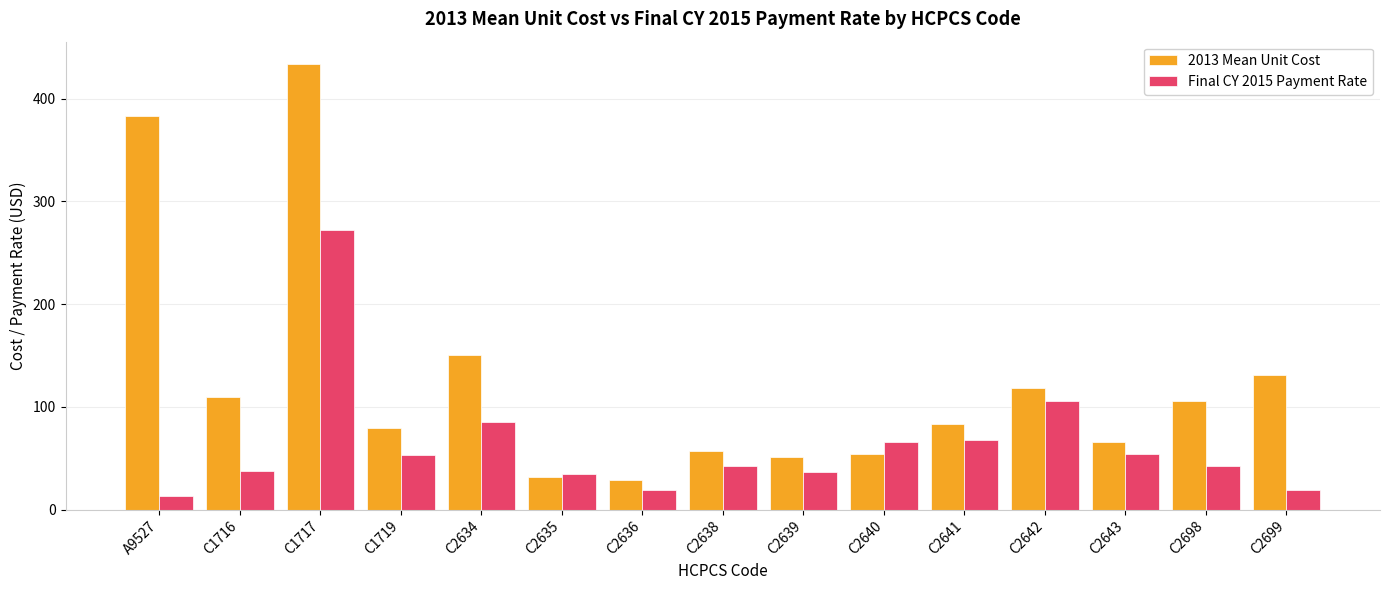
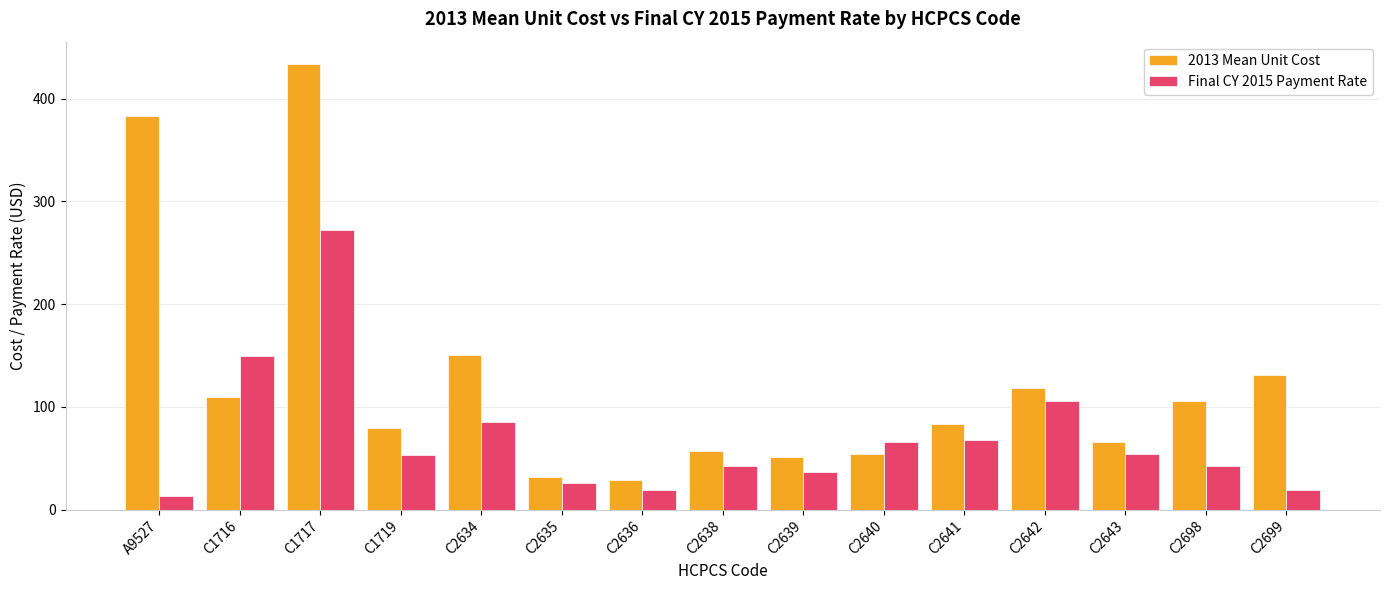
Final CY 2015 Payment Rate, C1716: 37 -> 149
Final CY 2015 Payment Rate, C2635: 35 -> 26
